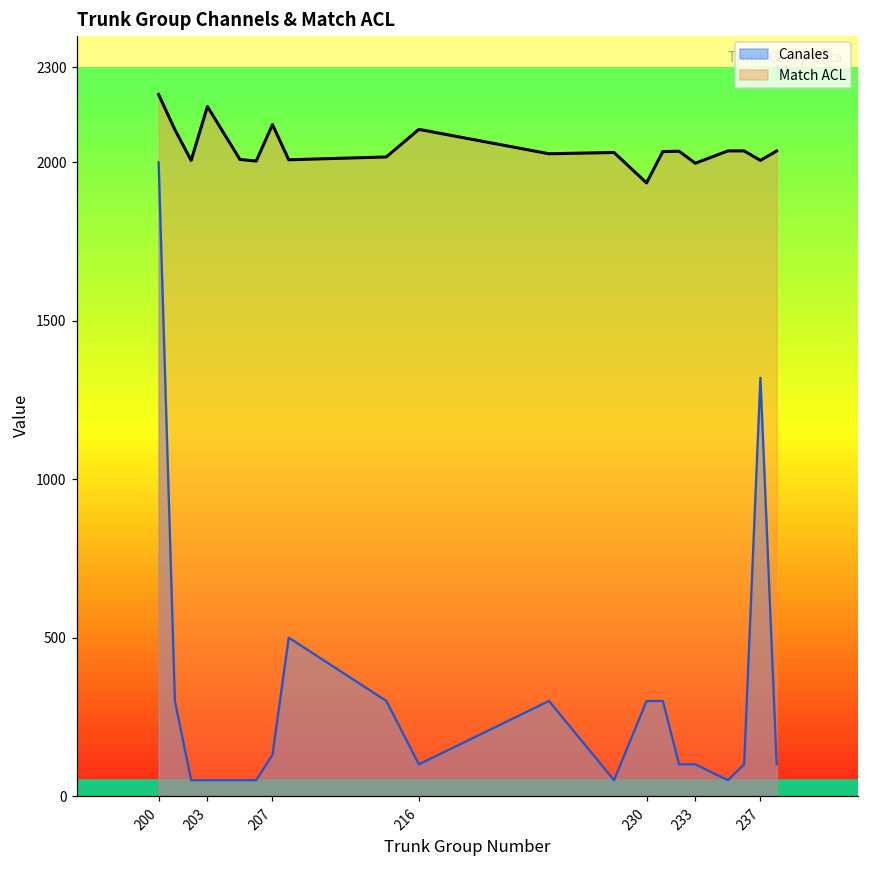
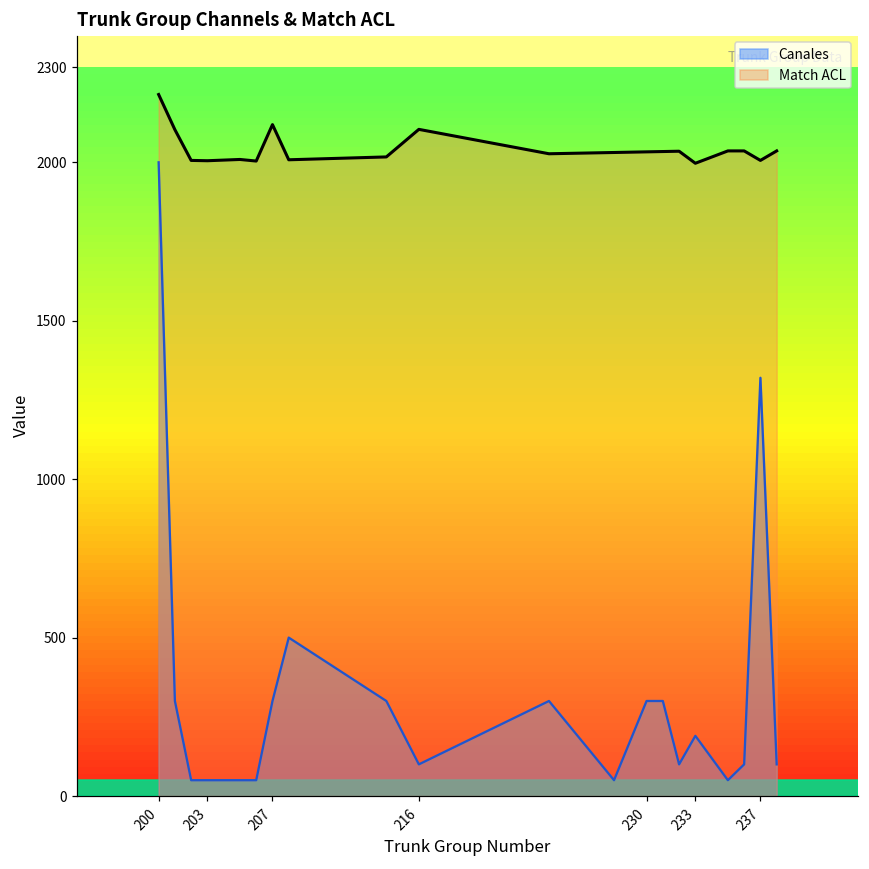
Match ACL, 203: 2180 -> 2010
Canales, 207: 130 -> 300
Match ACL, 230: 1940 -> 2030
Canales, 233: 100 -> 190
